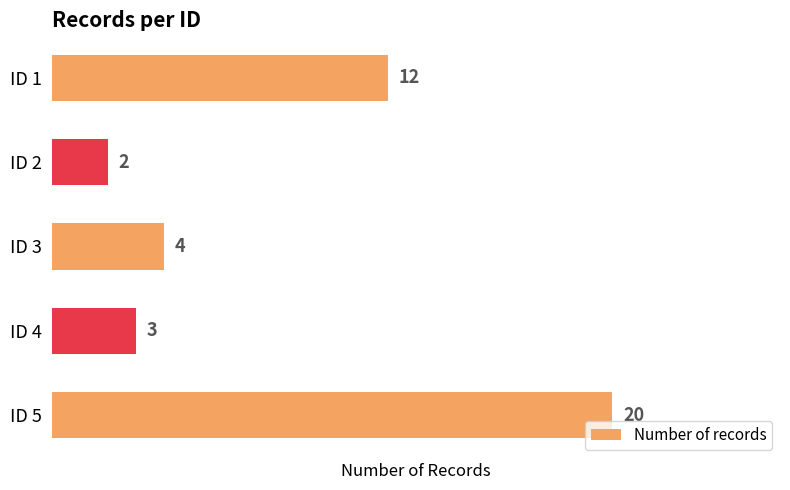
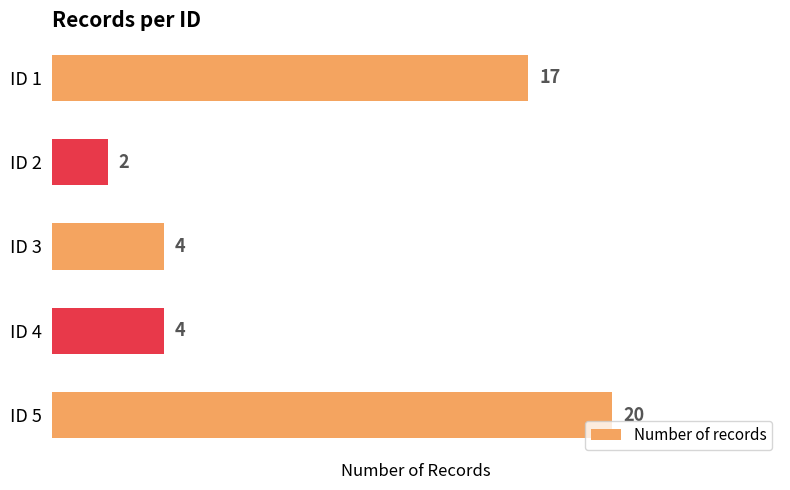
ID 1: 12 -> 17
ID 4: 3 -> 4
